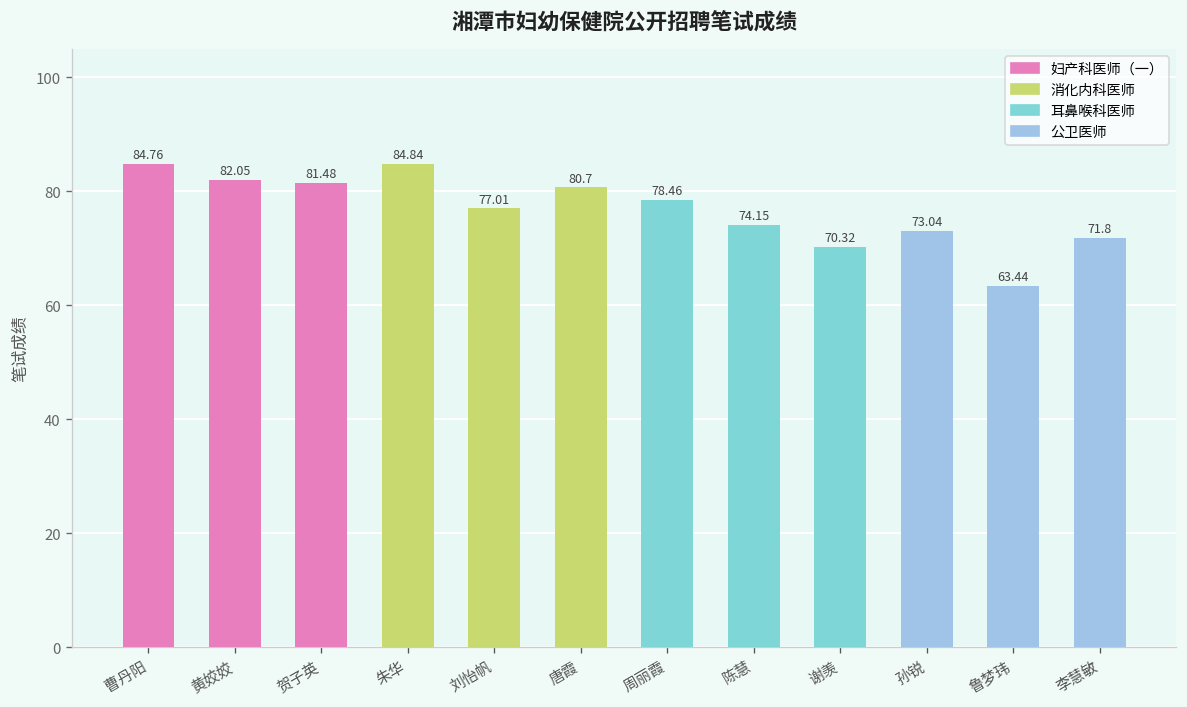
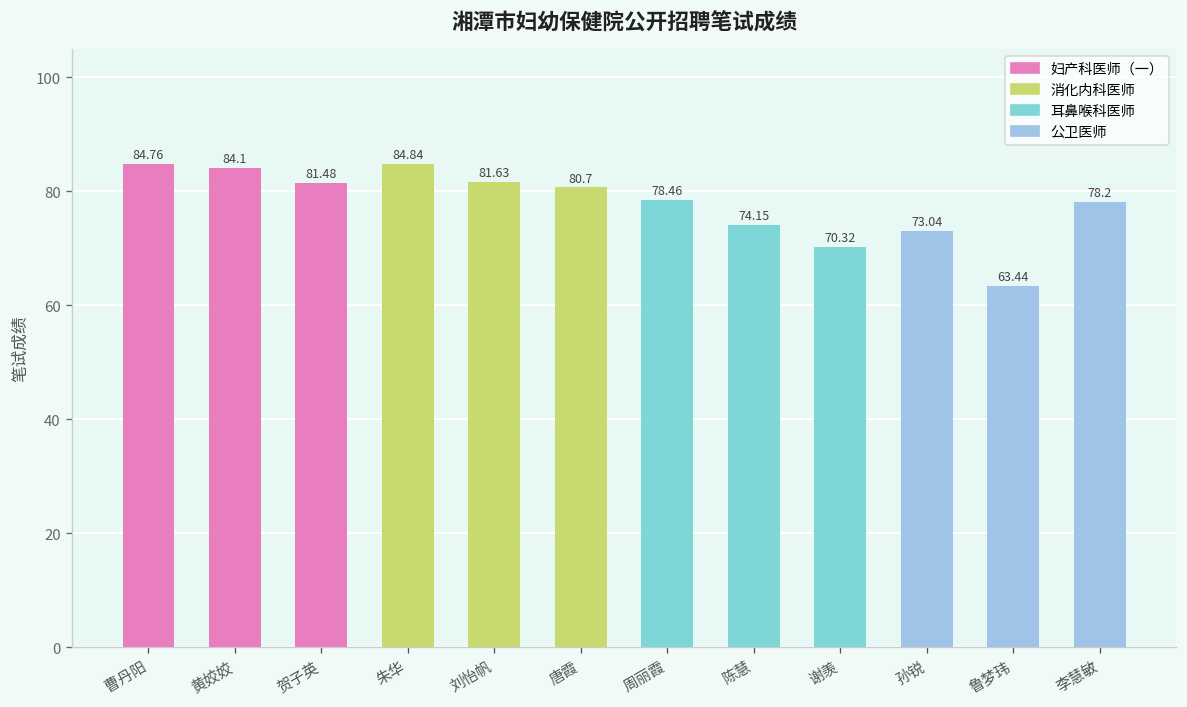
黄姣姣: 82.05 -> 84.1
刘怡帆: 77.01 -> 81.63
李慧敏: 71.8 -> 78.2
